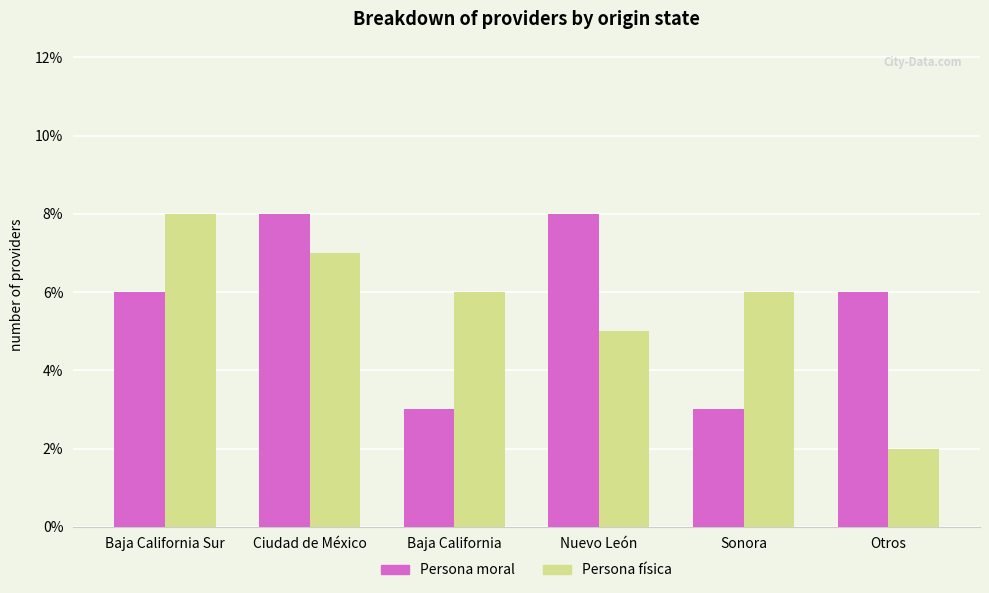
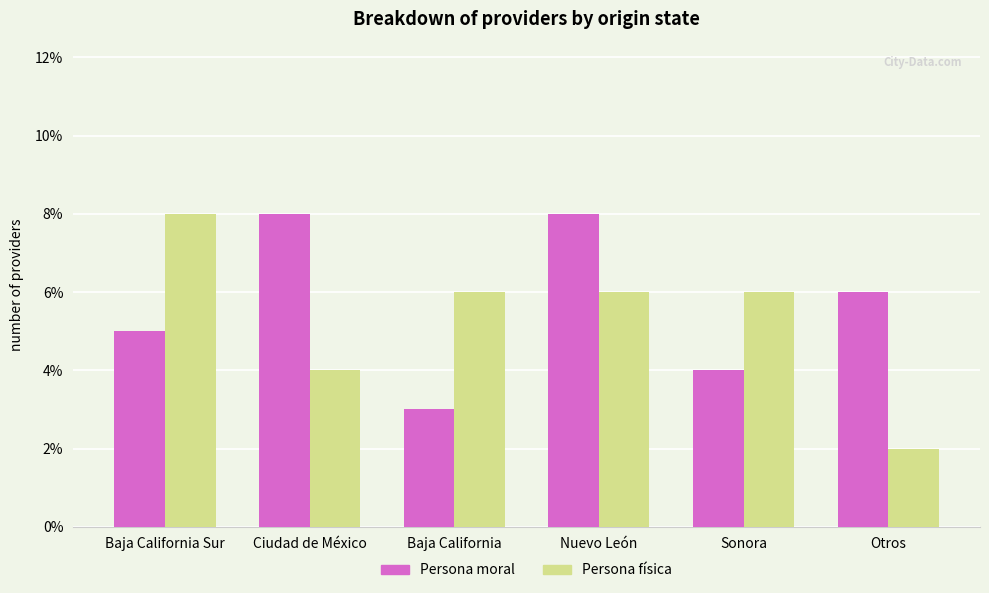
Persona moral, Baja California Sur: 6% -> 5%
Persona física, Ciudad de México: 7% -> 4%
Persona física, Nuevo León: 5% -> 6%
Persona moral, Sonora: 3% -> 4%
